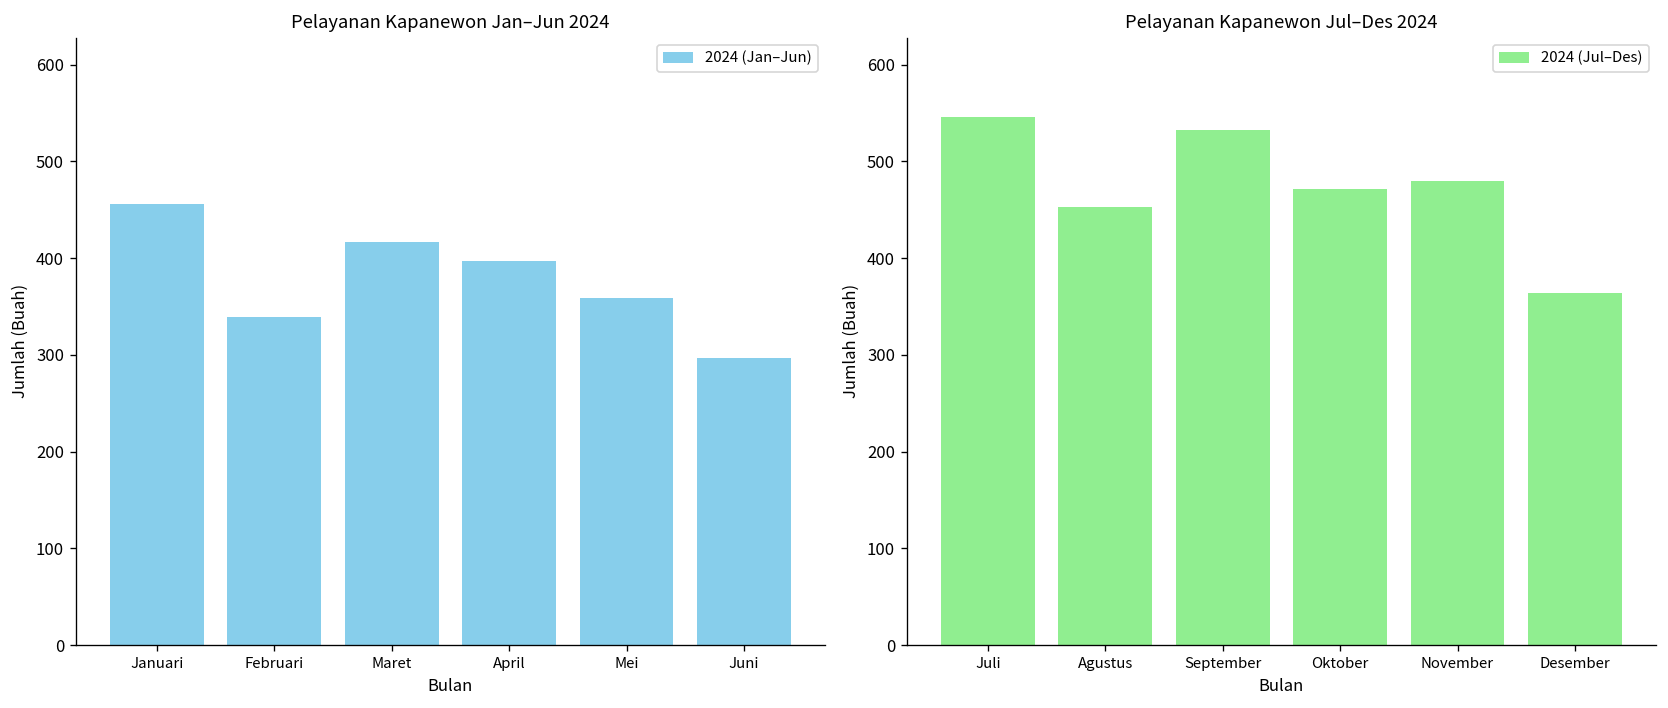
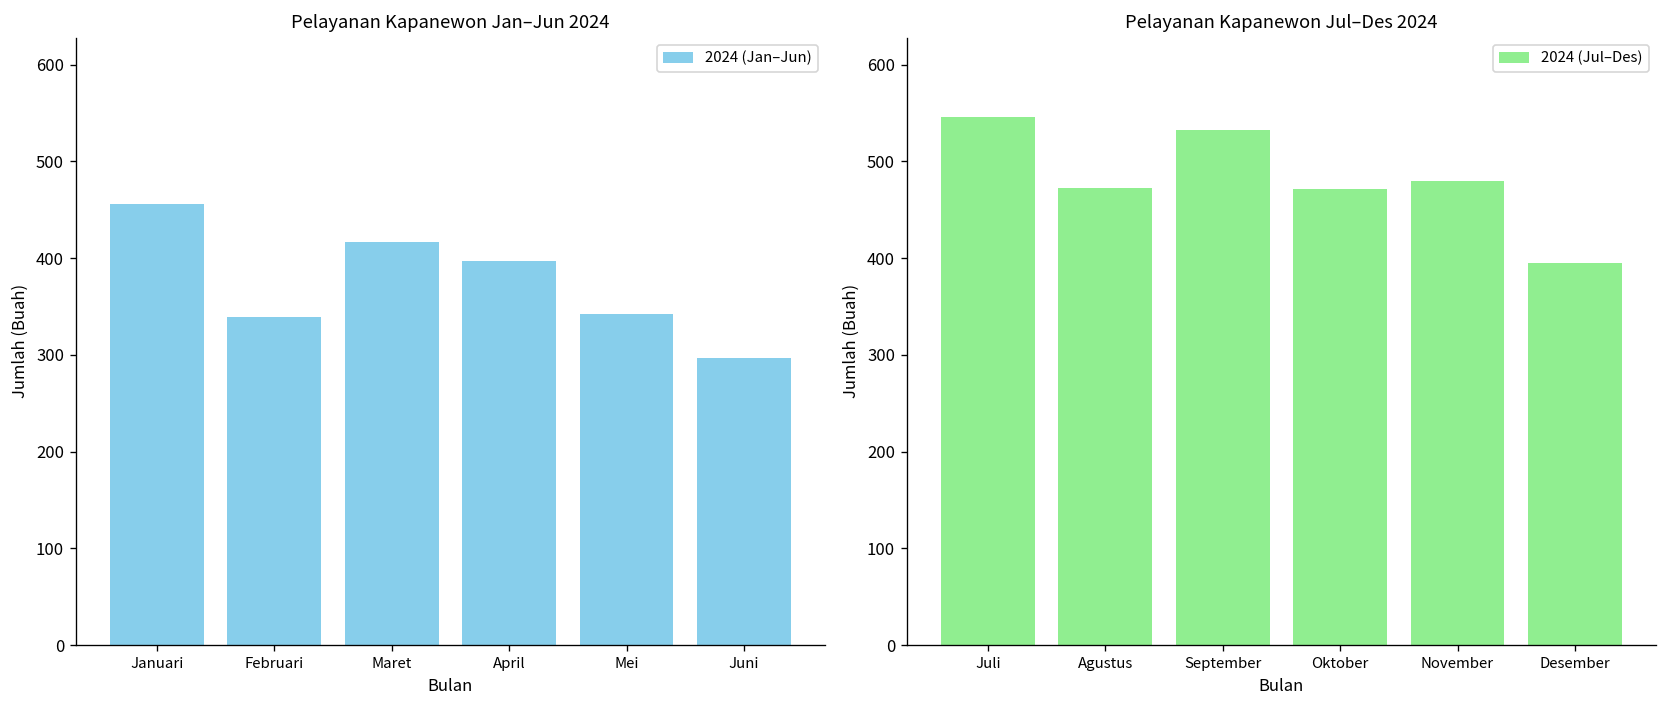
Pelayanan Kapanewon Jan–Jun 2024, Mei: 360 -> 340
Pelayanan Kapanewon Jul–Des 2024, Agustus: 450 -> 470
Pelayanan Kapanewon Jul–Des 2024, Desember: 360 -> 400
